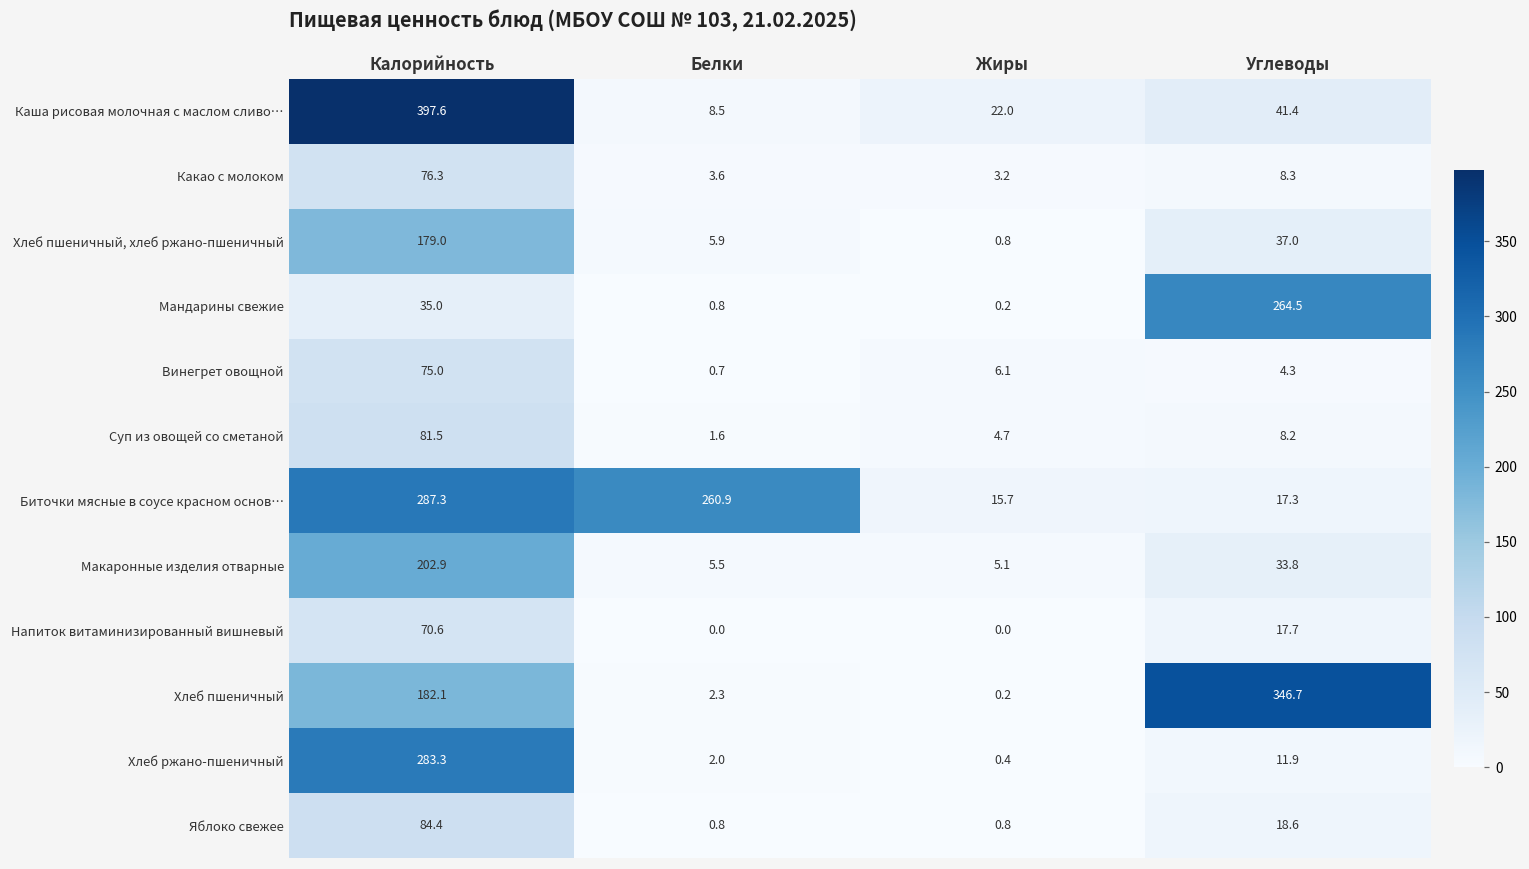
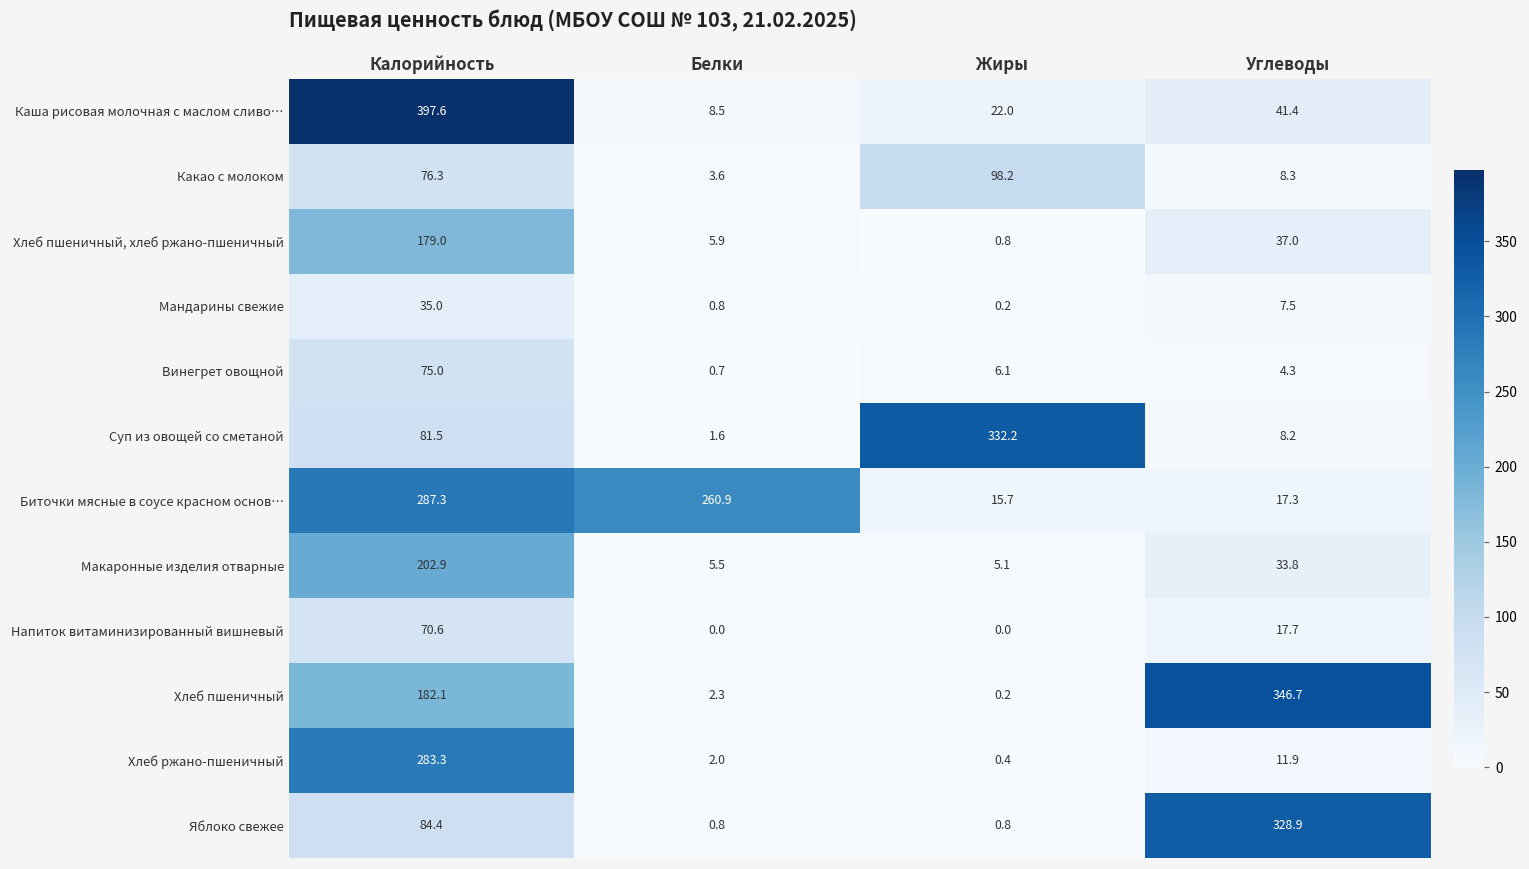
Какао с молоком, Жиры: 3.2 -> 98.2
Мандарины свежие, Углеводы: 264.5 -> 7.5
Суп из овощей со сметаной, Жиры: 4.7 -> 332.2
Яблоко свежее, Углеводы: 18.6 -> 328.9
